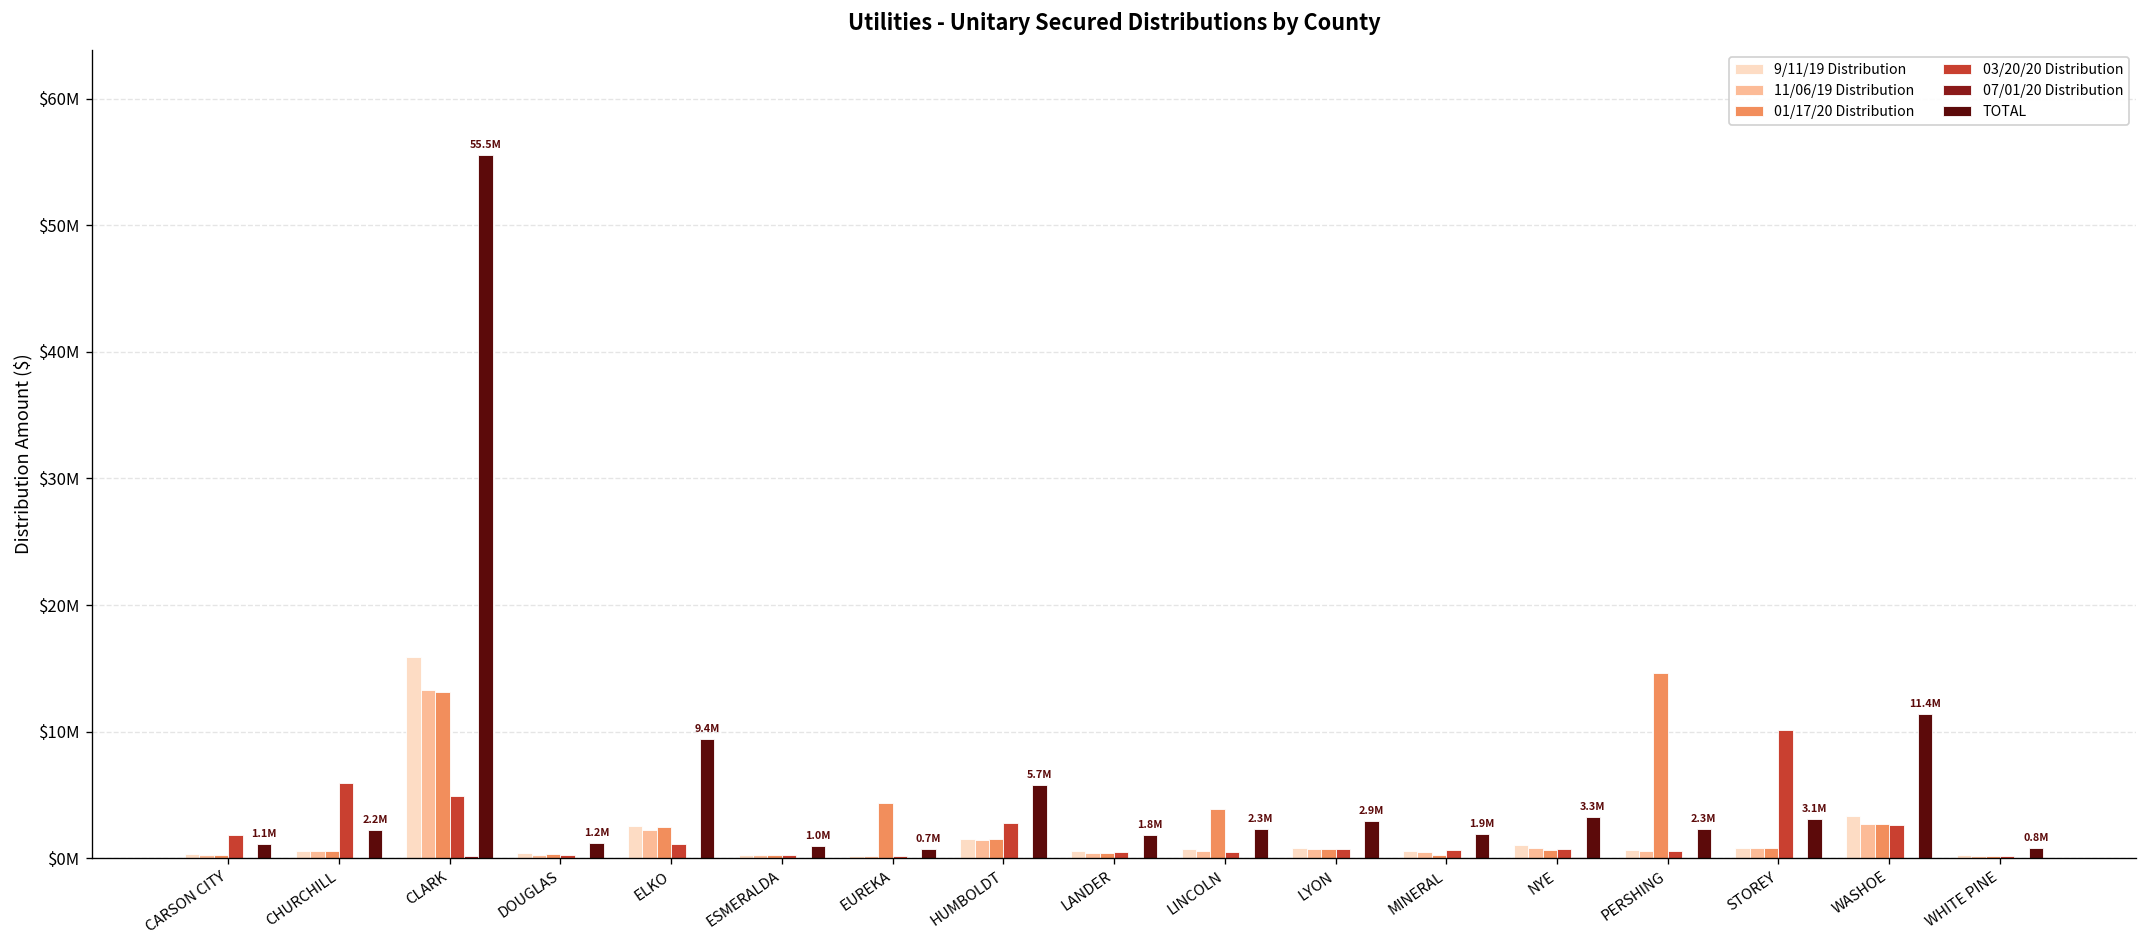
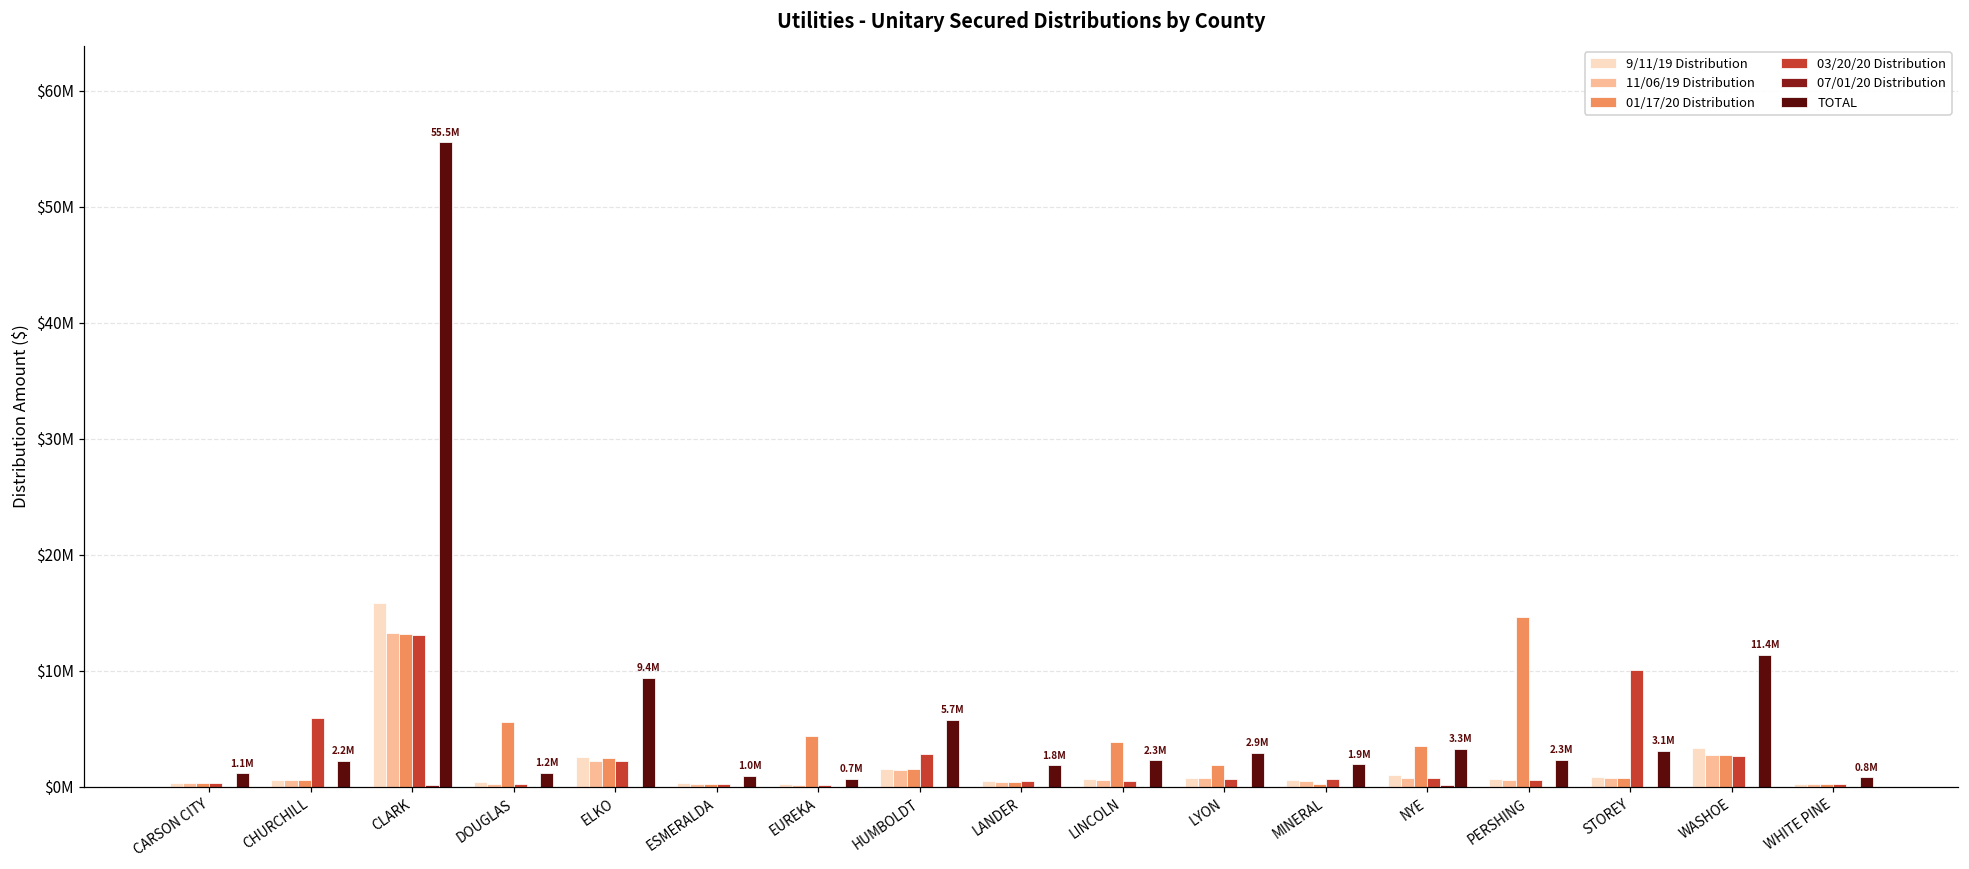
03/20/20 Distribution, CARSON CITY: $1800000 -> $300000
03/20/20 Distribution, CLARK: $4900000 -> $13100000
01/17/20 Distribution, DOUGLAS: $300000 -> $5600000
03/20/20 Distribution, ELKO: $1100000 -> $2200000
01/17/20 Distribution, LYON: $700000 -> $1800000
01/17/20 Distribution, NYE: $700000 -> $3500000
